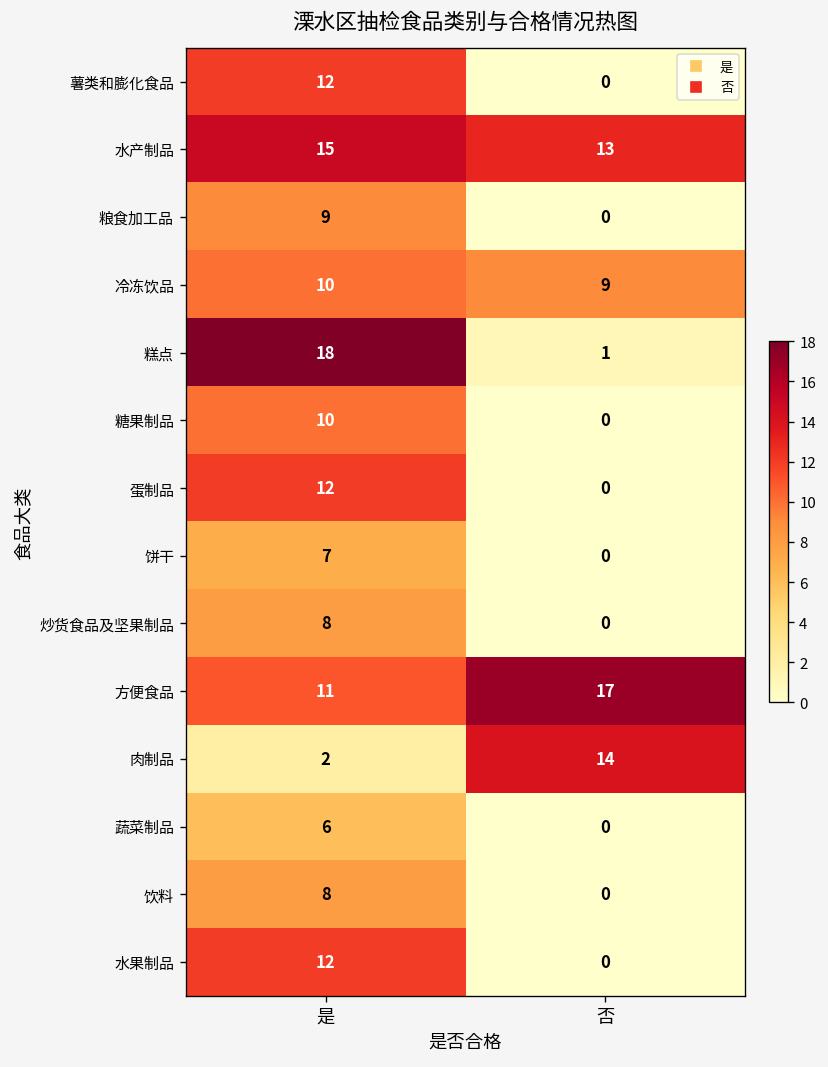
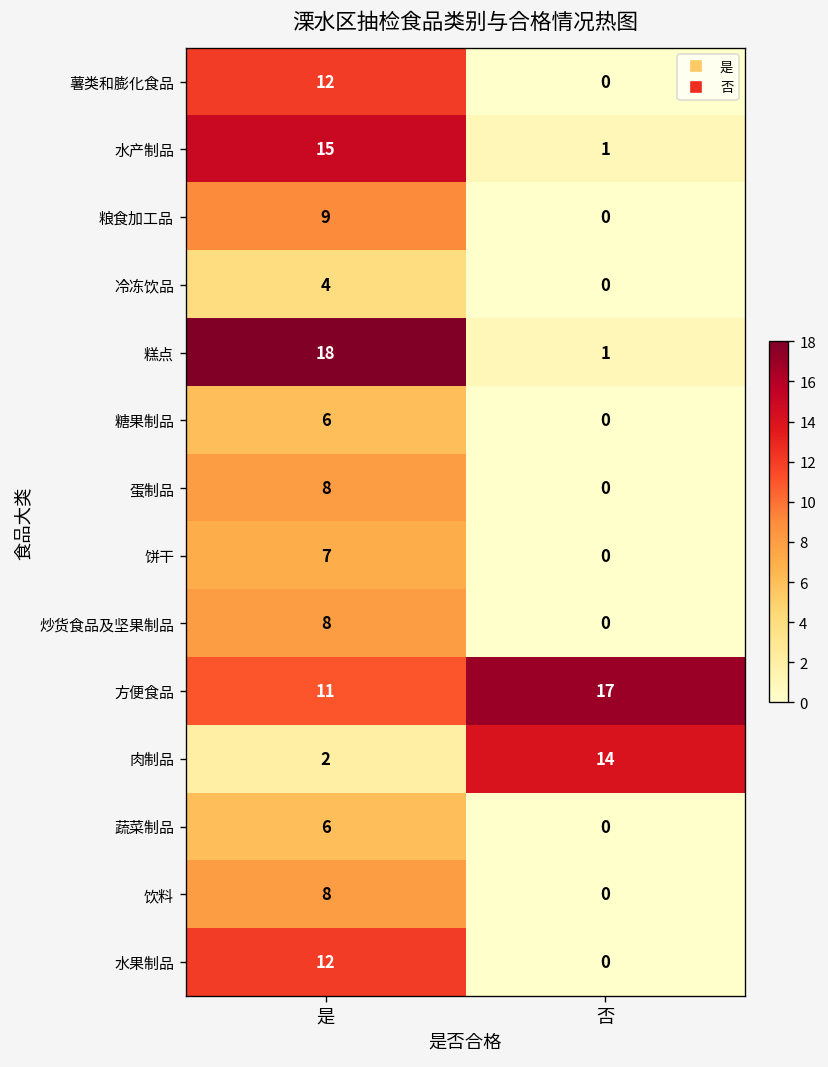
水产制品, 否: 13 -> 1
冷冻饮品, 是: 10 -> 4
冷冻饮品, 否: 9 -> 0
糖果制品, 是: 10 -> 6
蛋制品, 是: 12 -> 8
